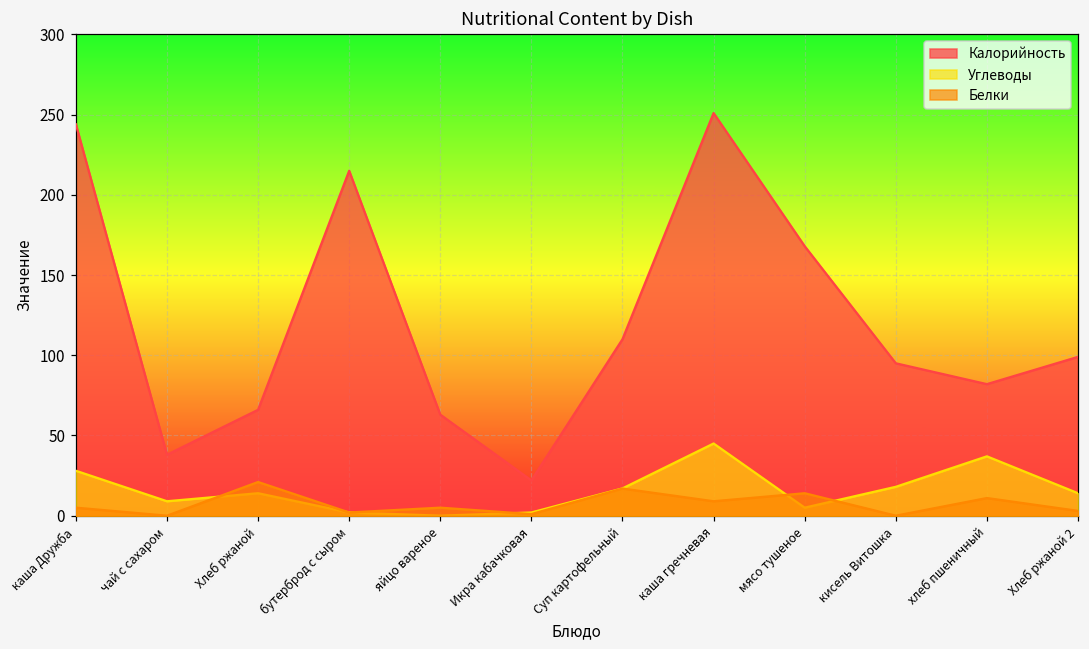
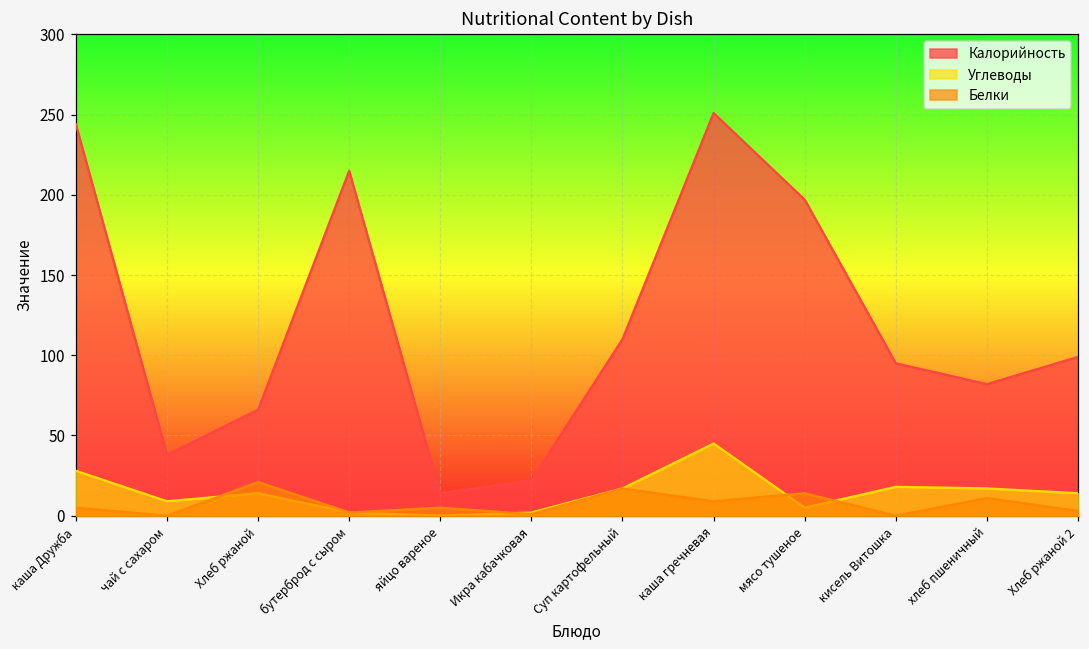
Калорийность, яйцо вареное: 63 -> 14
Калорийность, мясо тушеное: 168 -> 197
Углеводы, хлеб пшеничный: 37 -> 17
